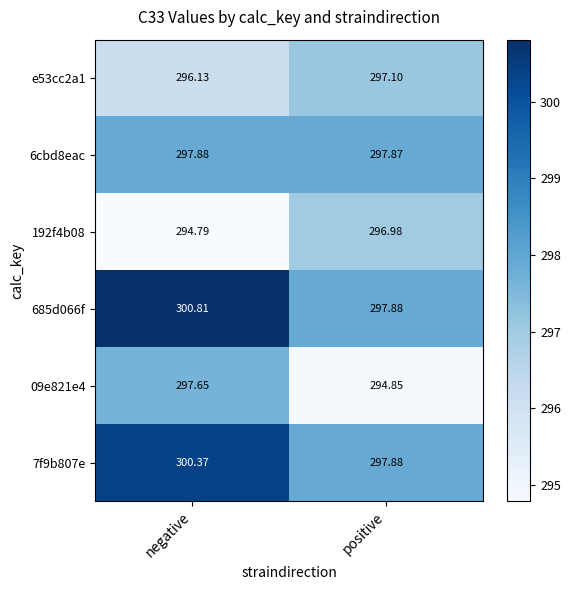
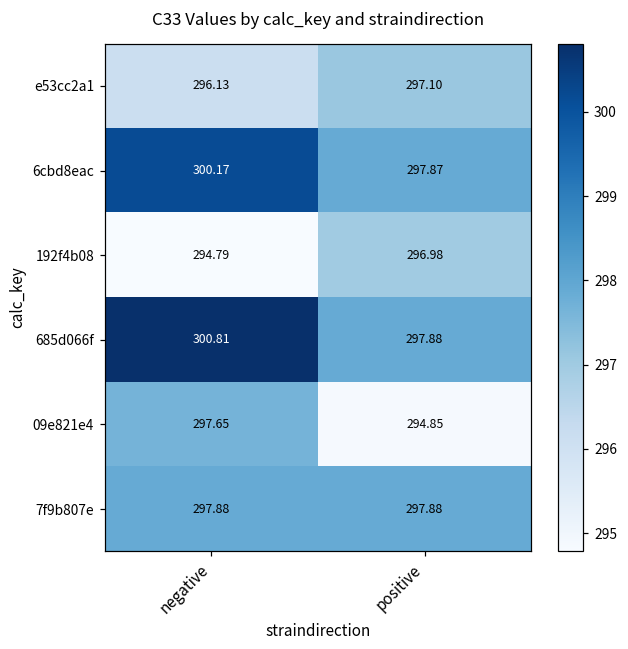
6cbd8eac, negative: 297.88 -> 300.17
7f9b807e, negative: 300.37 -> 297.88
